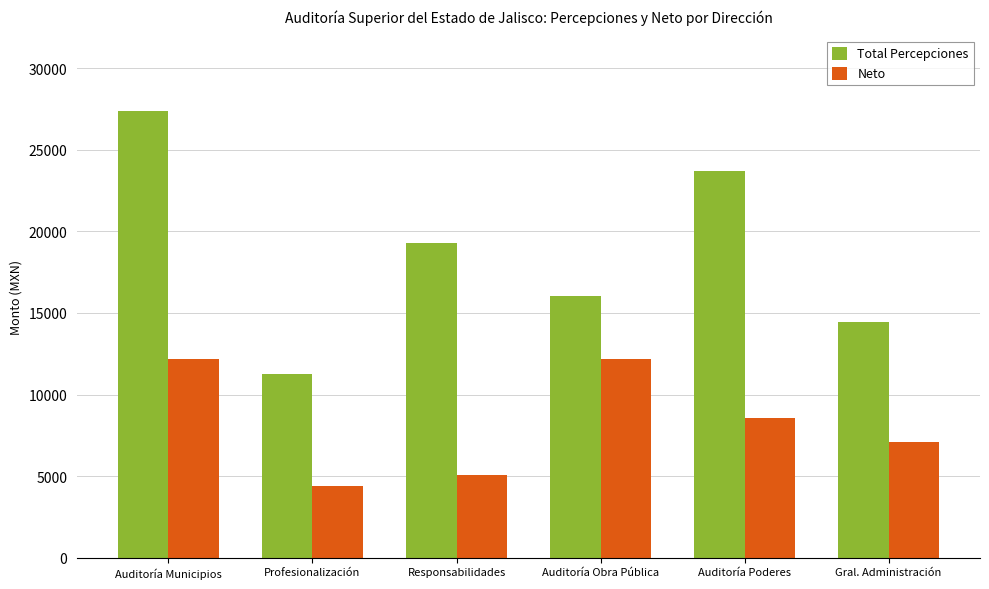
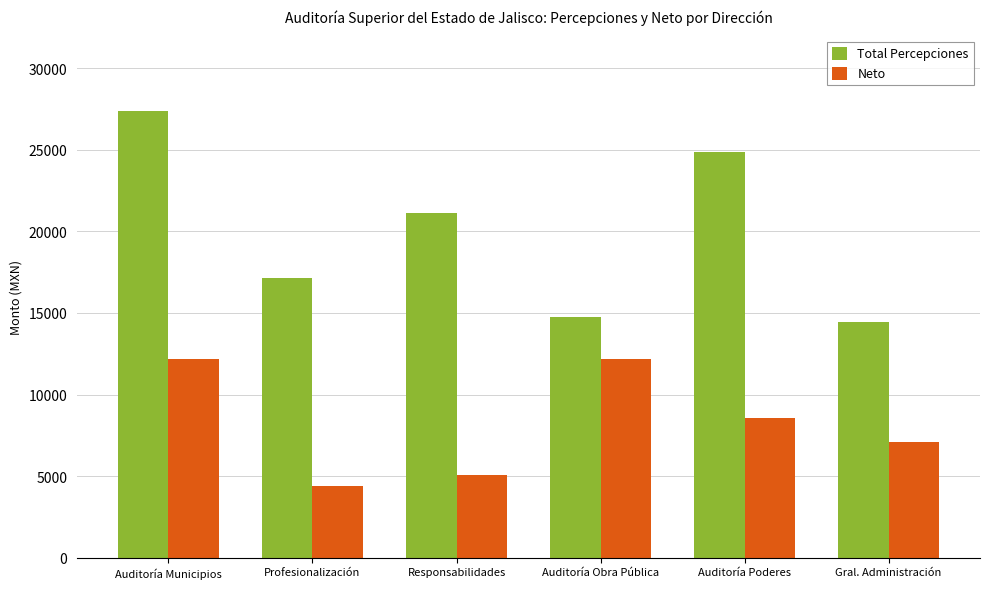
Total Percepciones, Profesionalización: 11300 -> 17200
Total Percepciones, Responsabilidades: 19300 -> 21100
Total Percepciones, Auditoría Obra Pública: 16100 -> 14800
Total Percepciones, Auditoría Poderes: 23700 -> 24800
